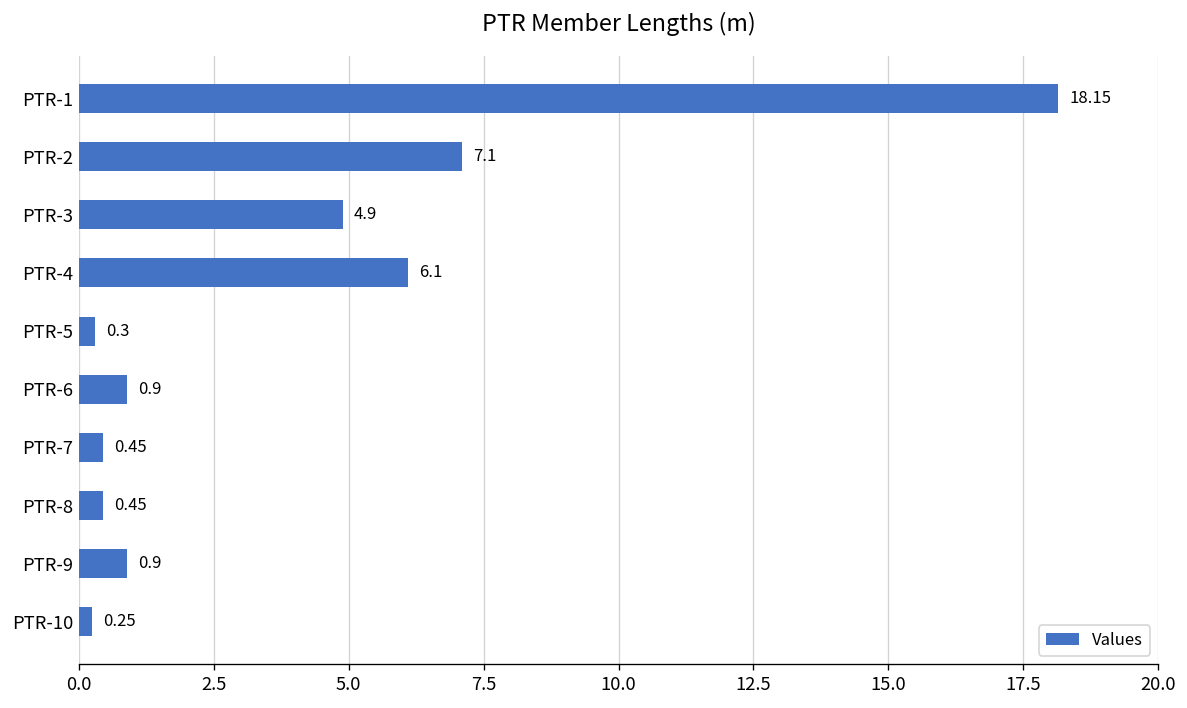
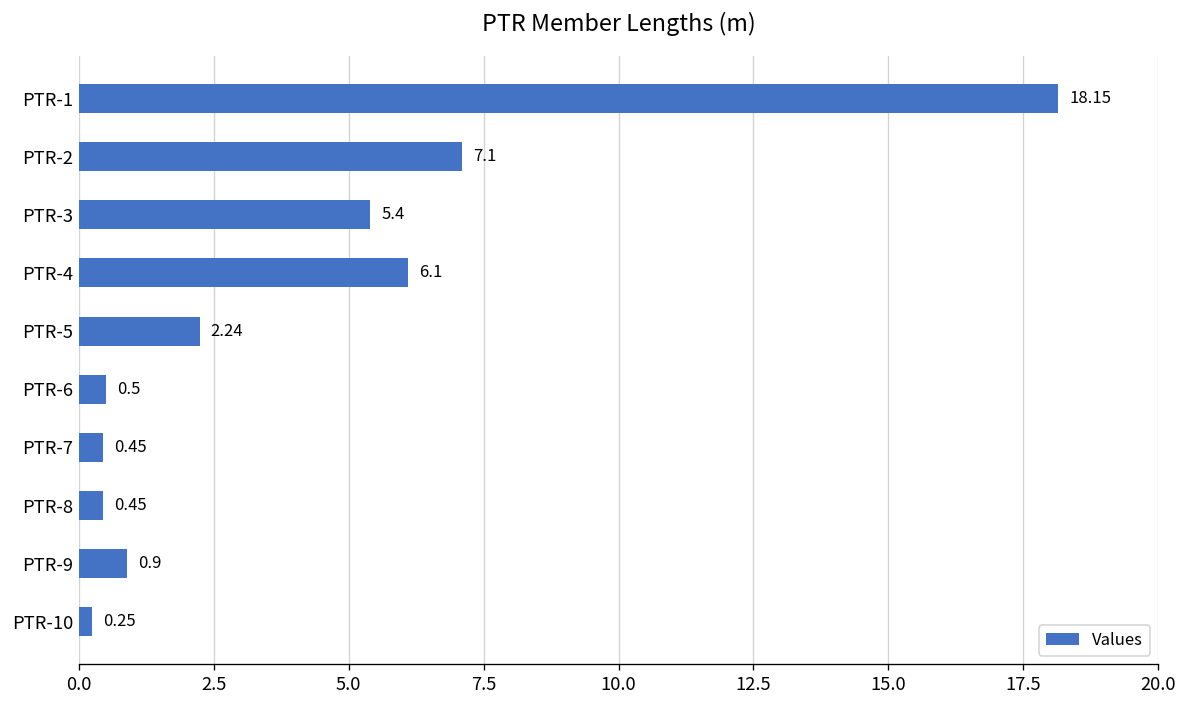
PTR-3: 4.9 -> 5.4
PTR-5: 0.3 -> 2.24
PTR-6: 0.9 -> 0.5
